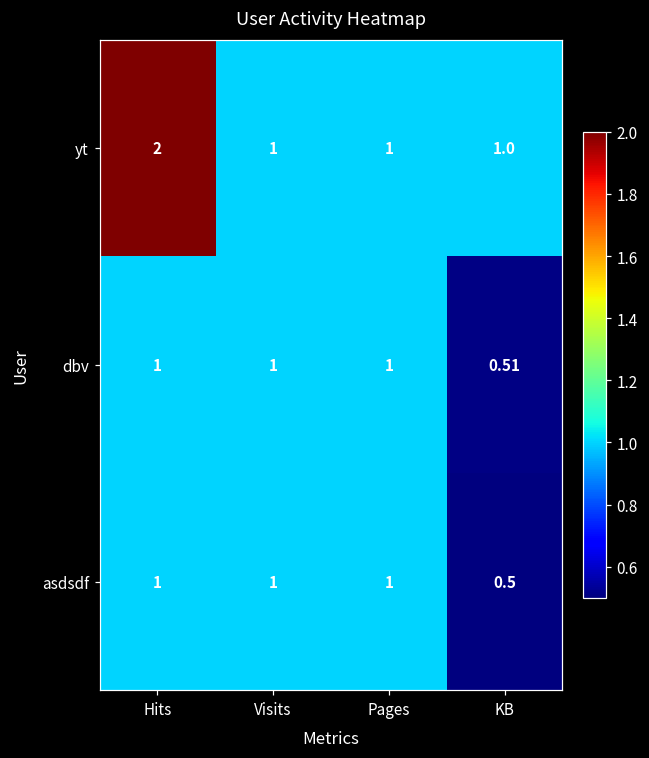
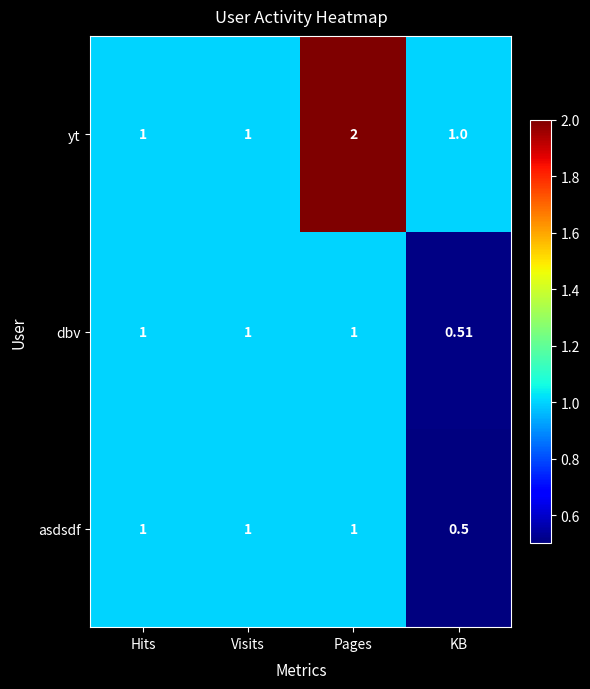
yt, Hits: 2 -> 1
yt, Pages: 1 -> 2
